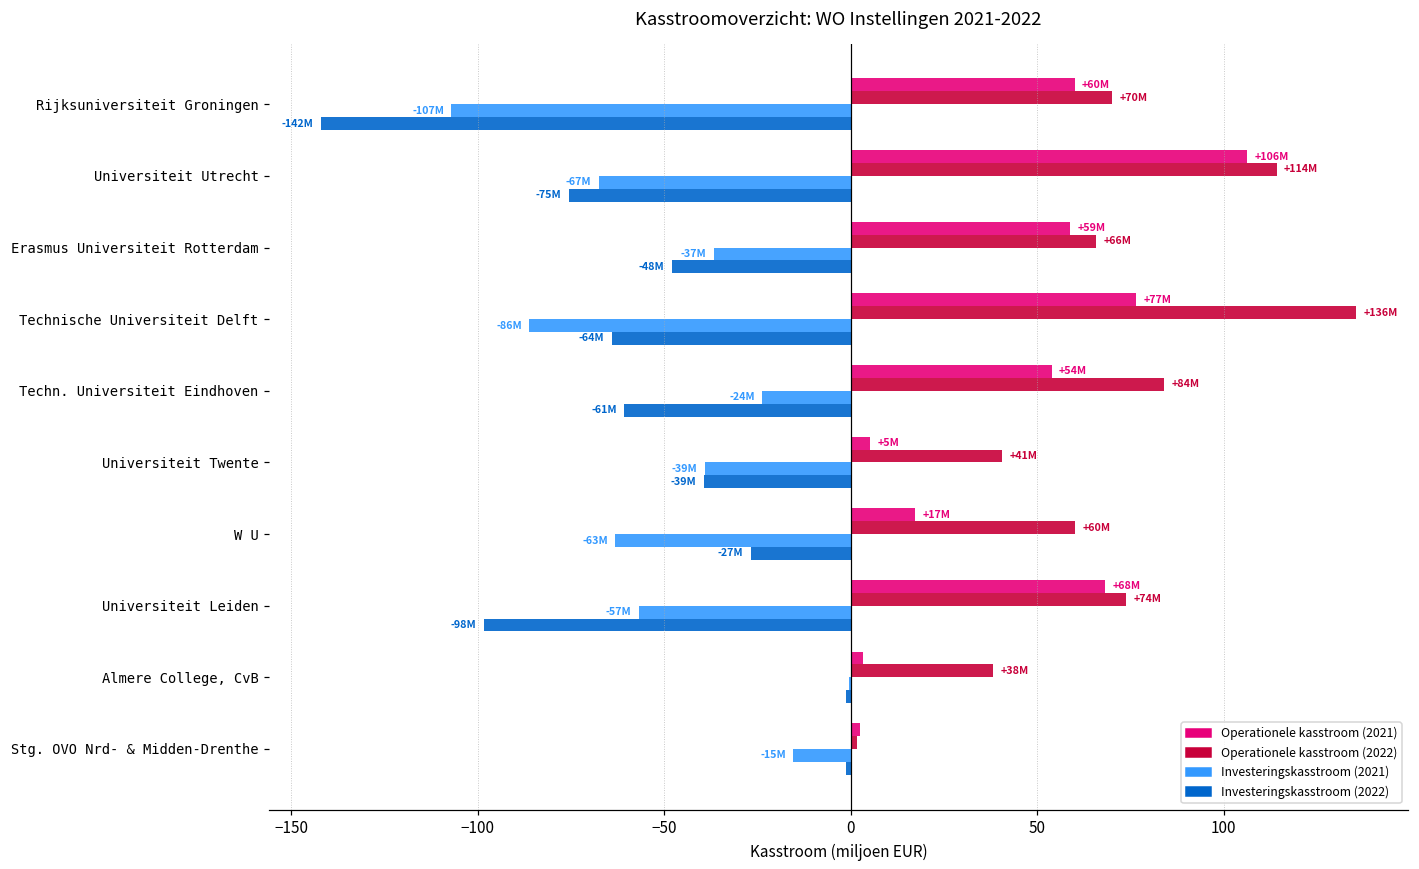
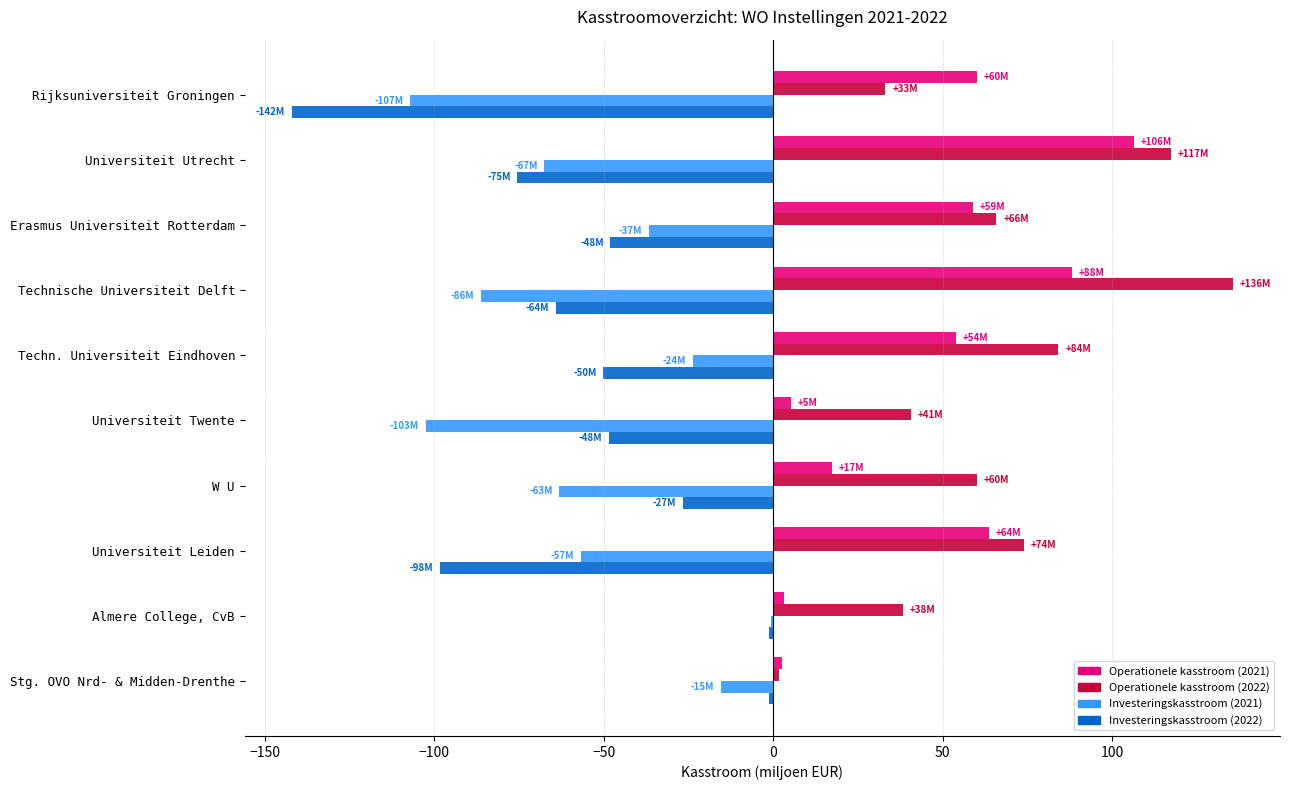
Operationele kasstroom (2022), Rijksuniversiteit Groningen: +70M -> +33M
Operationele kasstroom (2022), Universiteit Utrecht: +114M -> +117M
Operationele kasstroom (2021), Technische Universiteit Delft: +77M -> +88M
Investeringskasstroom (2022), Techn. Universiteit Eindhoven: -61M -> -50M
Investeringskasstroom (2021), Universiteit Twente: -39M -> -103M
Investeringskasstroom (2022), Universiteit Twente: -39M -> -48M
Operationele kasstroom (2021), Universiteit Leiden: +68M -> +64M
